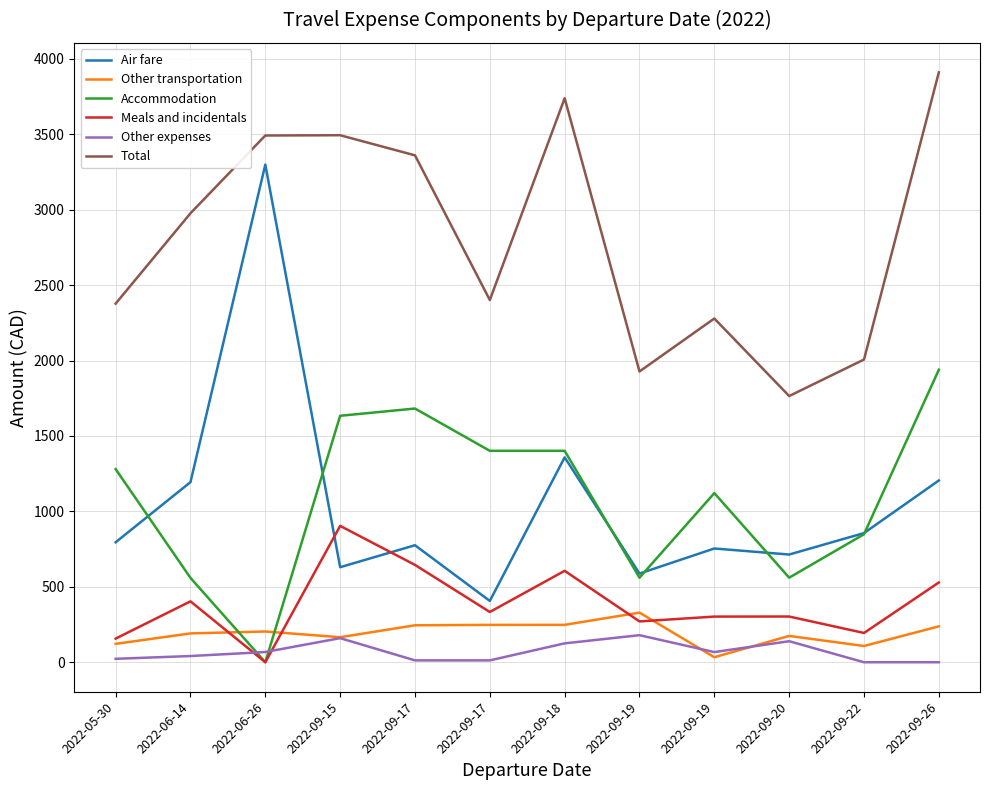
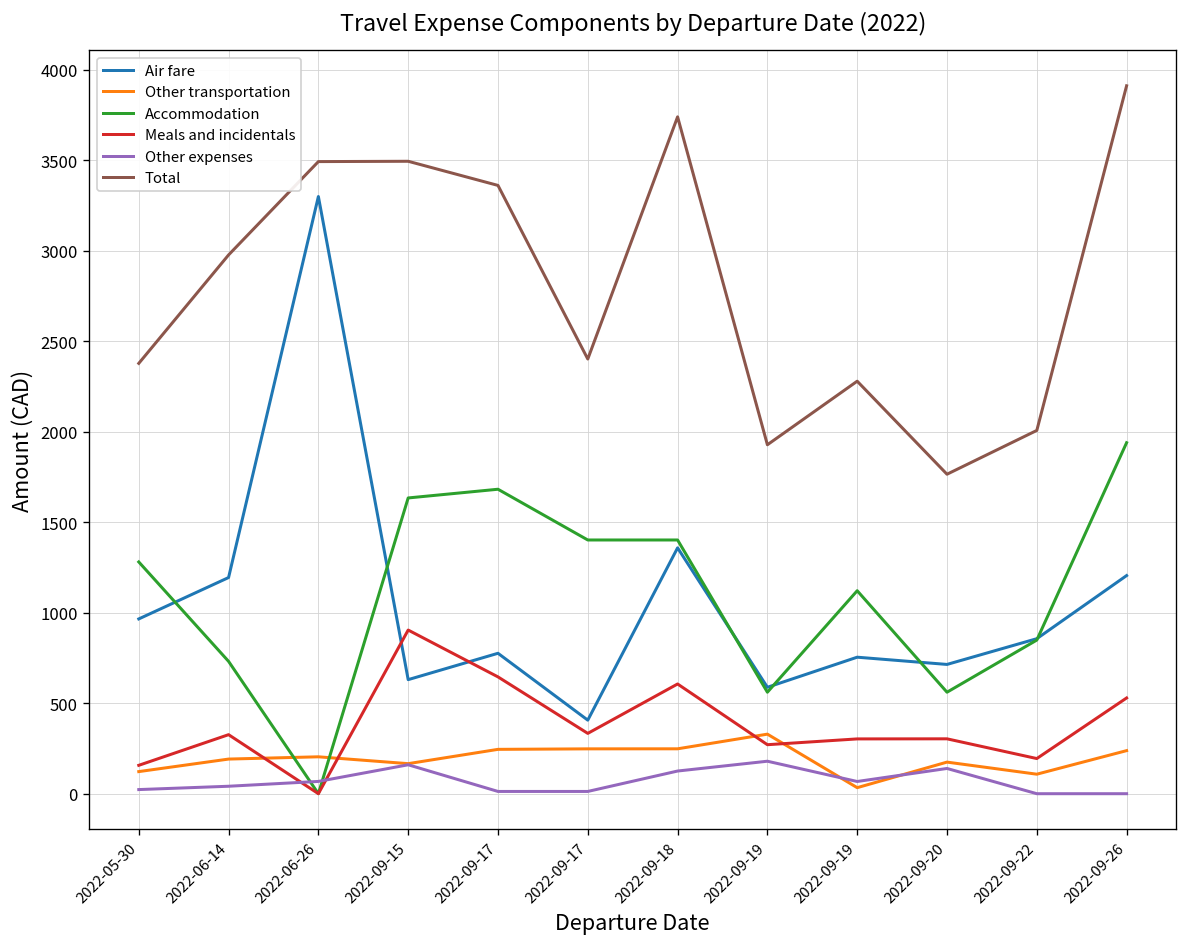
Air fare, 2022-05-30: 800 -> 970
Accommodation, 2022-06-14: 560 -> 730
Meals and incidentals, 2022-06-14: 400 -> 330
